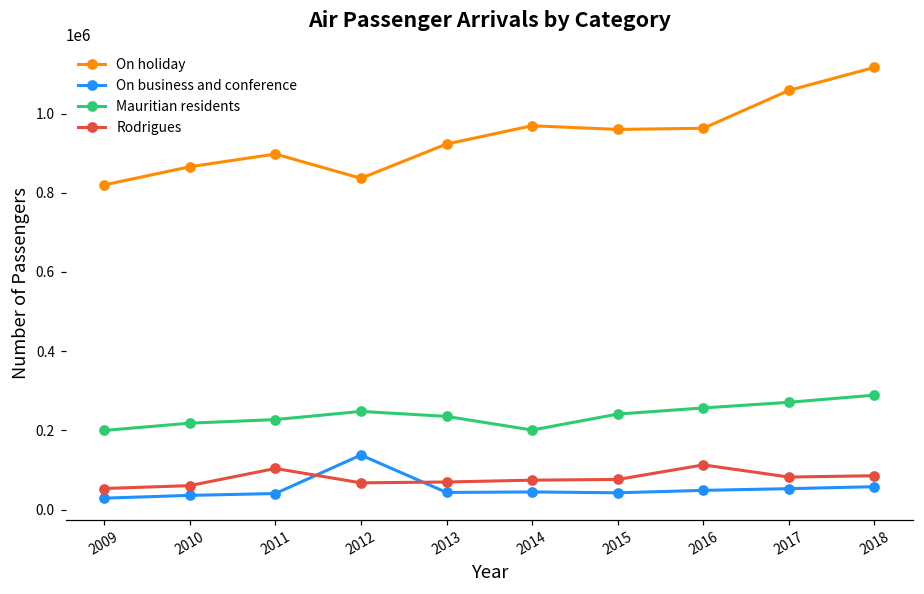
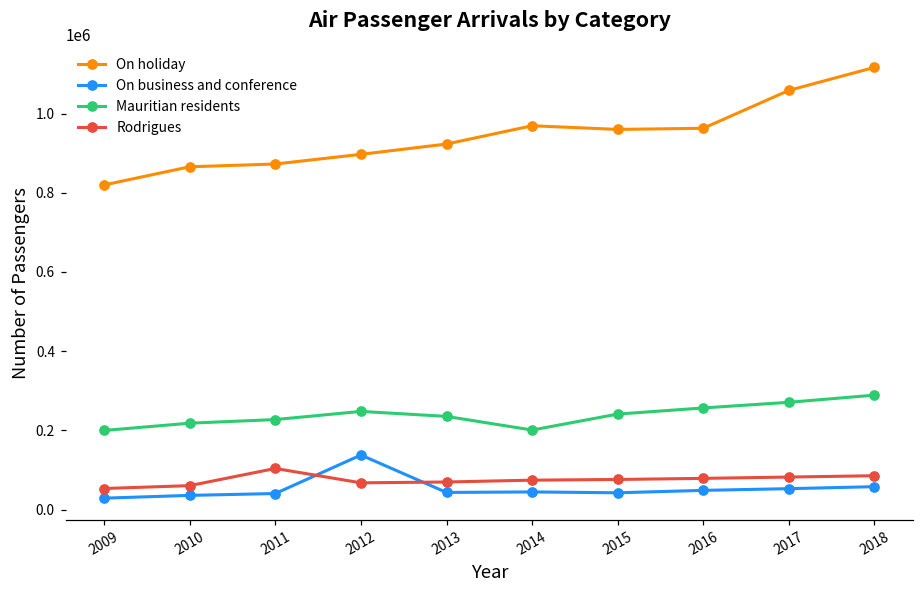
On holiday, 2011: 900000 -> 870000
On holiday, 2012: 840000 -> 900000
Rodrigues, 2016: 110000 -> 80000
